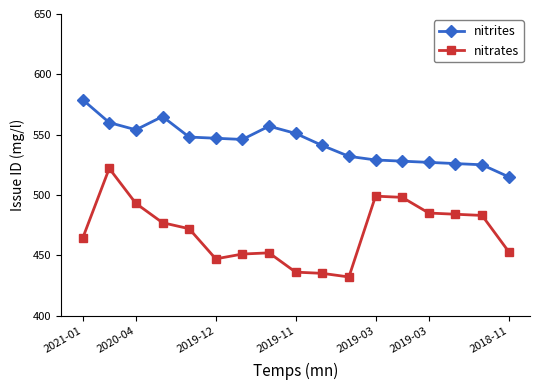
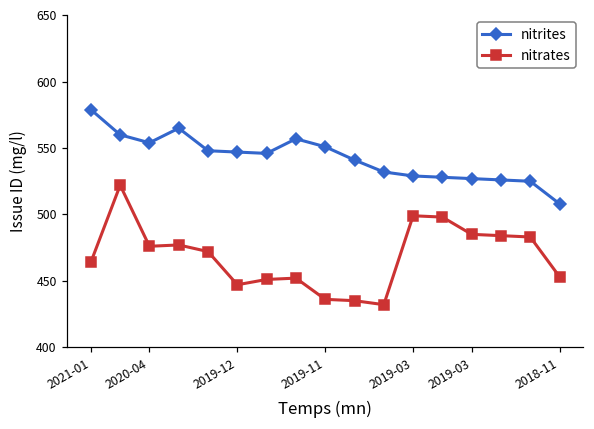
nitrates, 2020-04: 493 -> 476
nitrites, 2018-11: 515 -> 508
